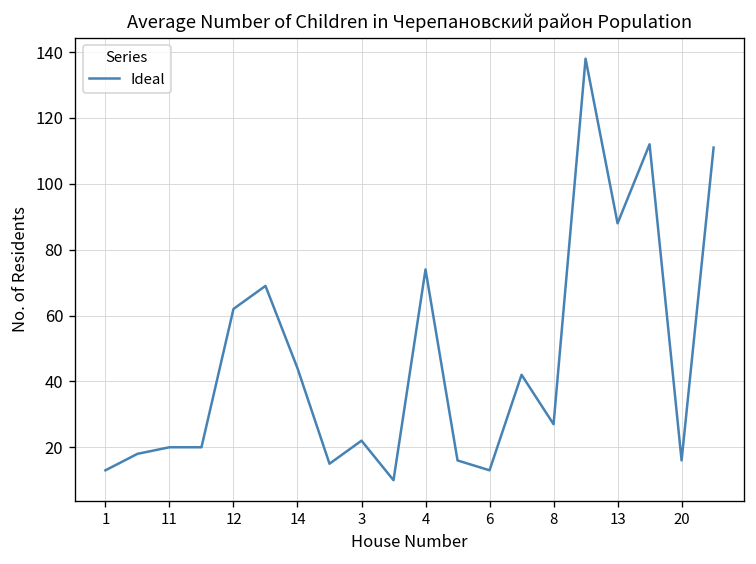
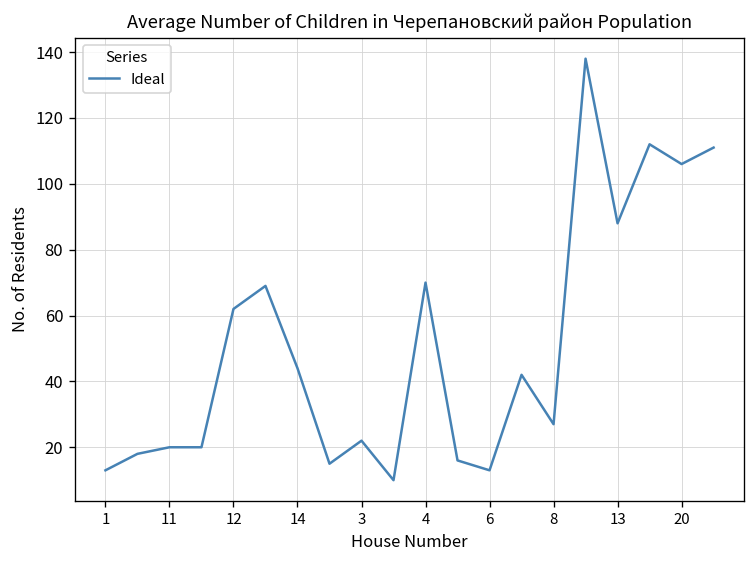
4: 74 -> 70
20: 16 -> 106
